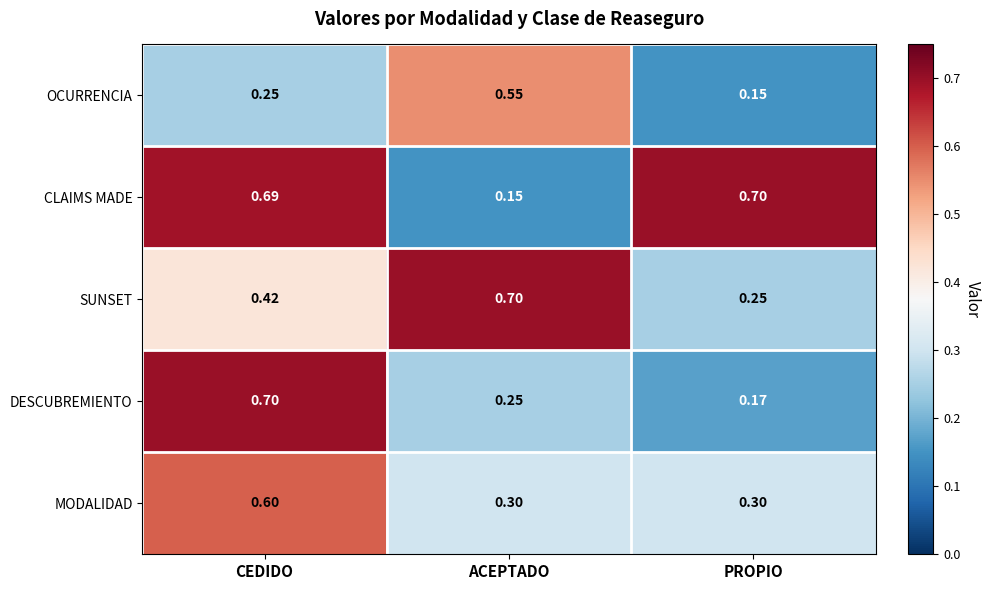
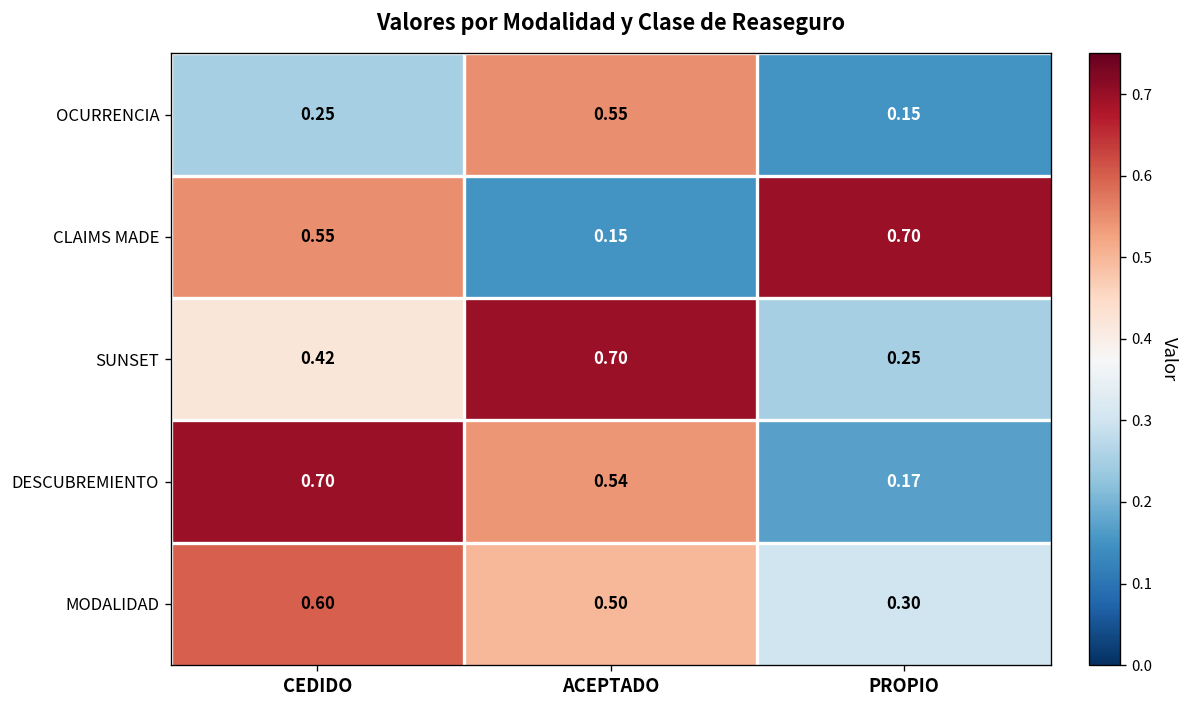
CLAIMS MADE, CEDIDO: 0.69 -> 0.55
DESCUBREMIENTO, ACEPTADO: 0.25 -> 0.54
MODALIDAD, ACEPTADO: 0.30 -> 0.50
